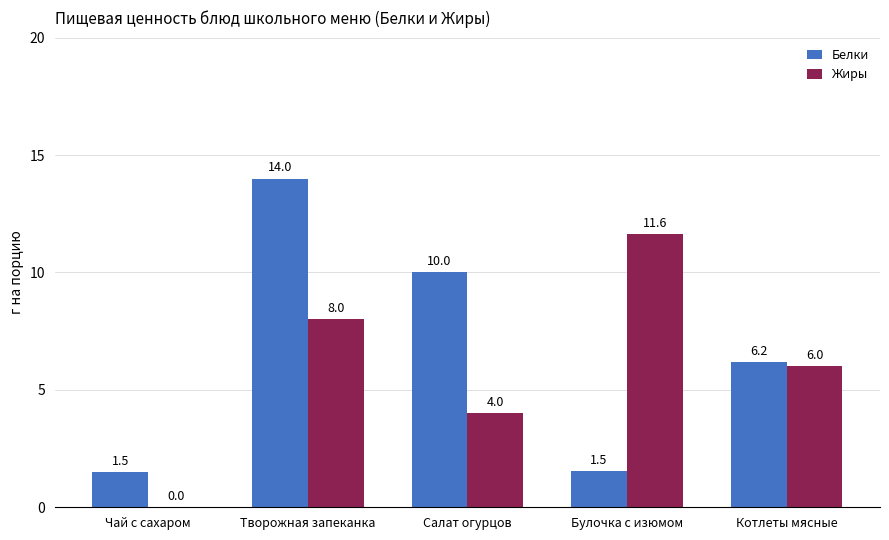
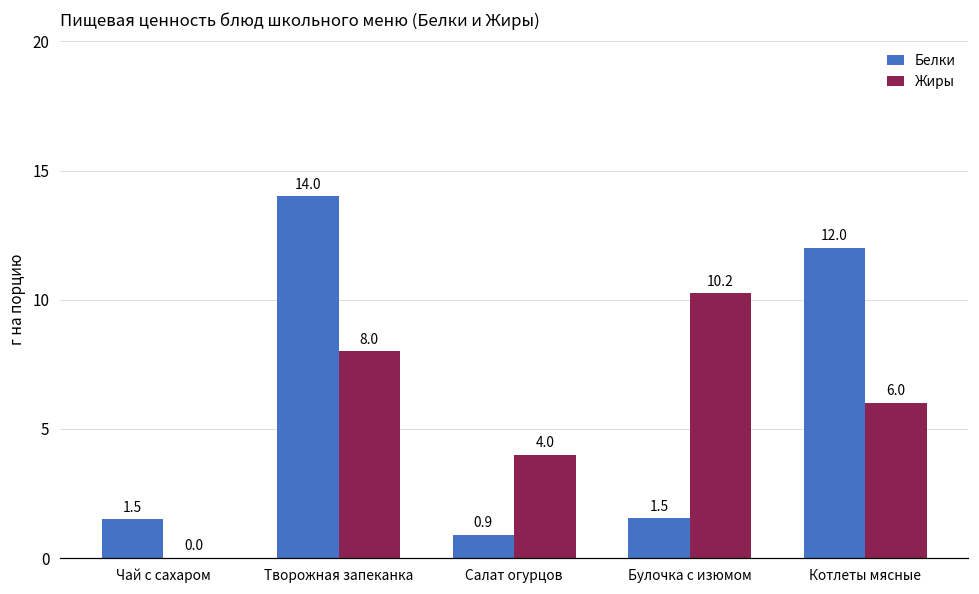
Белки, Салат огурцов: 10.0 -> 0.9
Жиры, Булочка с изюмом: 11.6 -> 10.2
Белки, Котлеты мясные: 6.2 -> 12.0
